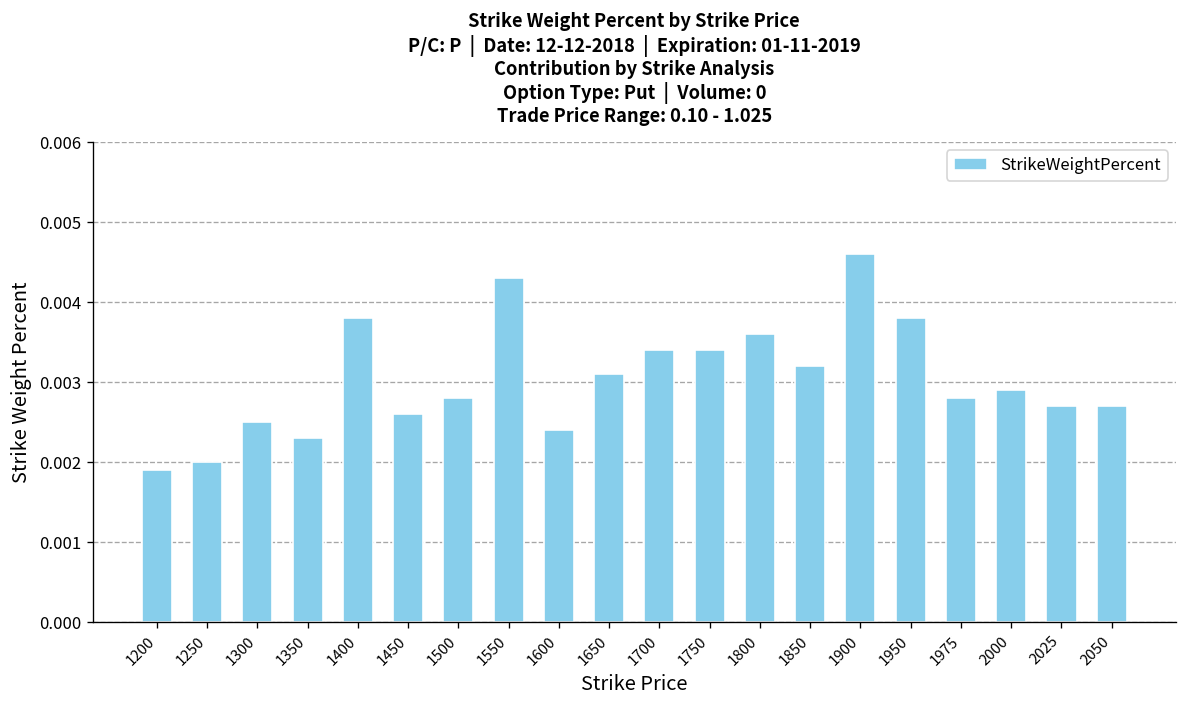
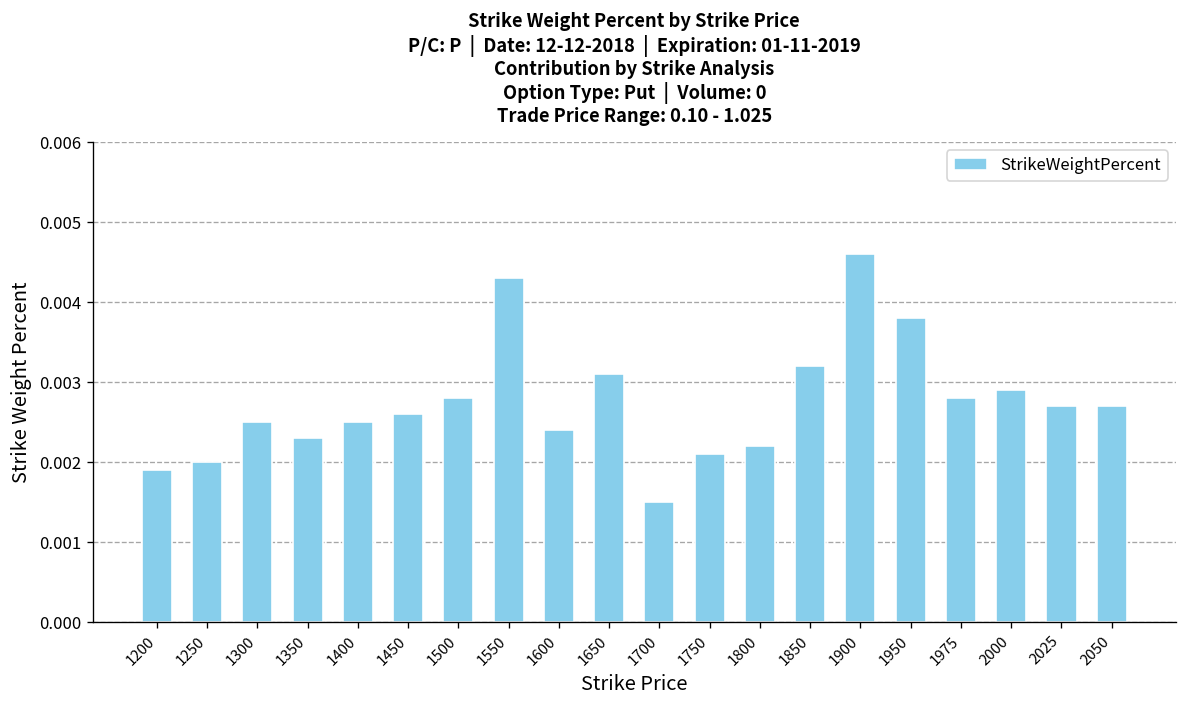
1400: 0.0038 -> 0.0025
1700: 0.0034 -> 0.0015
1750: 0.0034 -> 0.0021
1800: 0.0036 -> 0.0022
